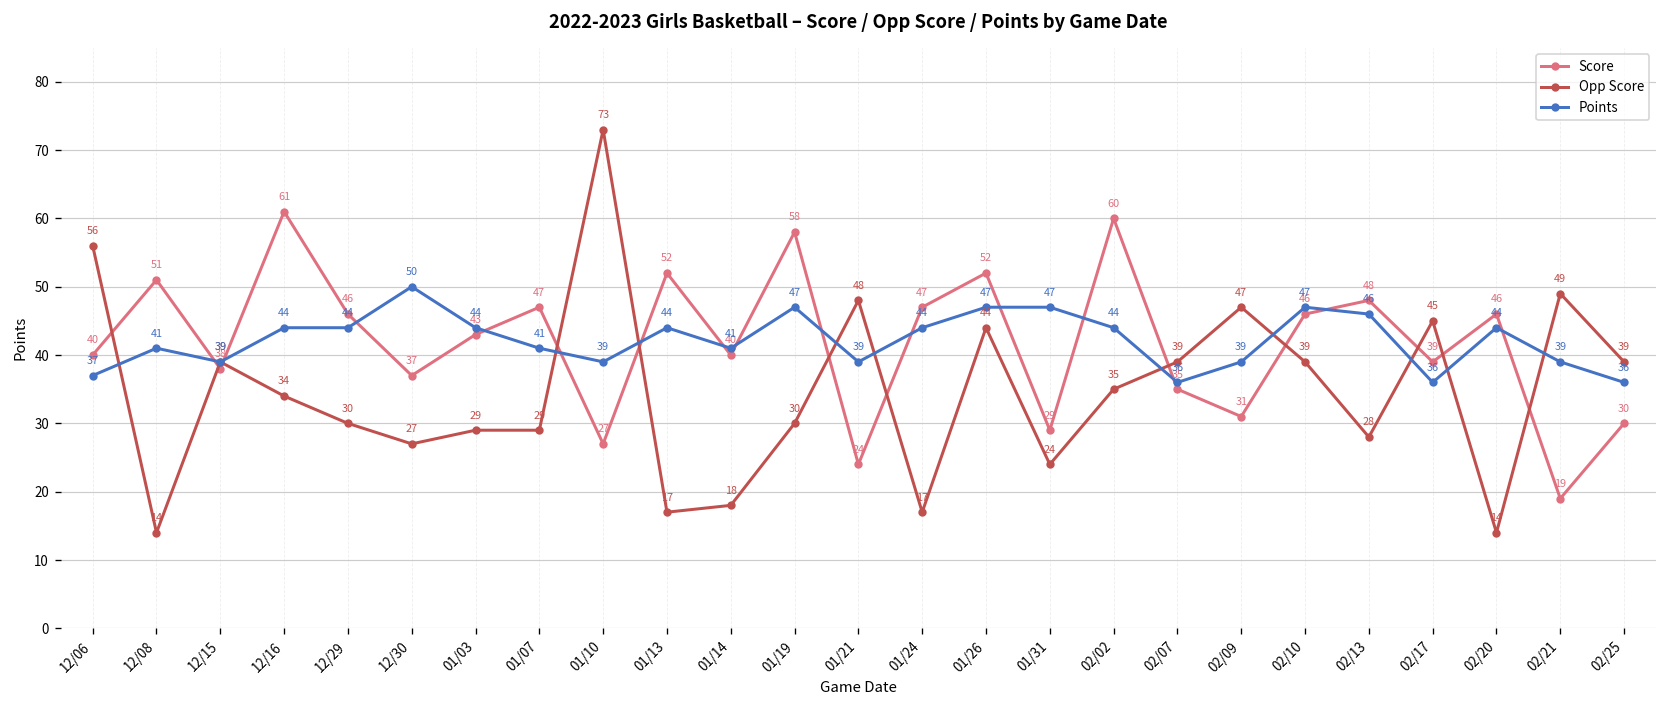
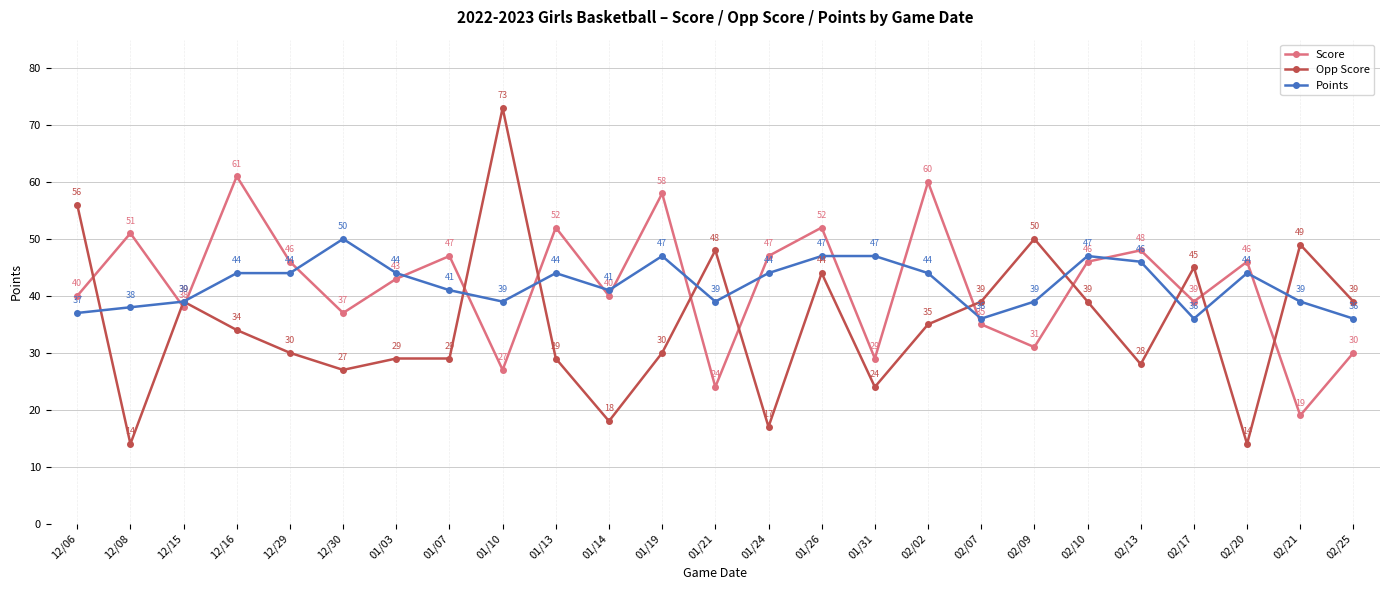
Points, 12/08: 41 -> 38
Opp Score, 01/13: 17 -> 29
Opp Score, 02/09: 47 -> 50
